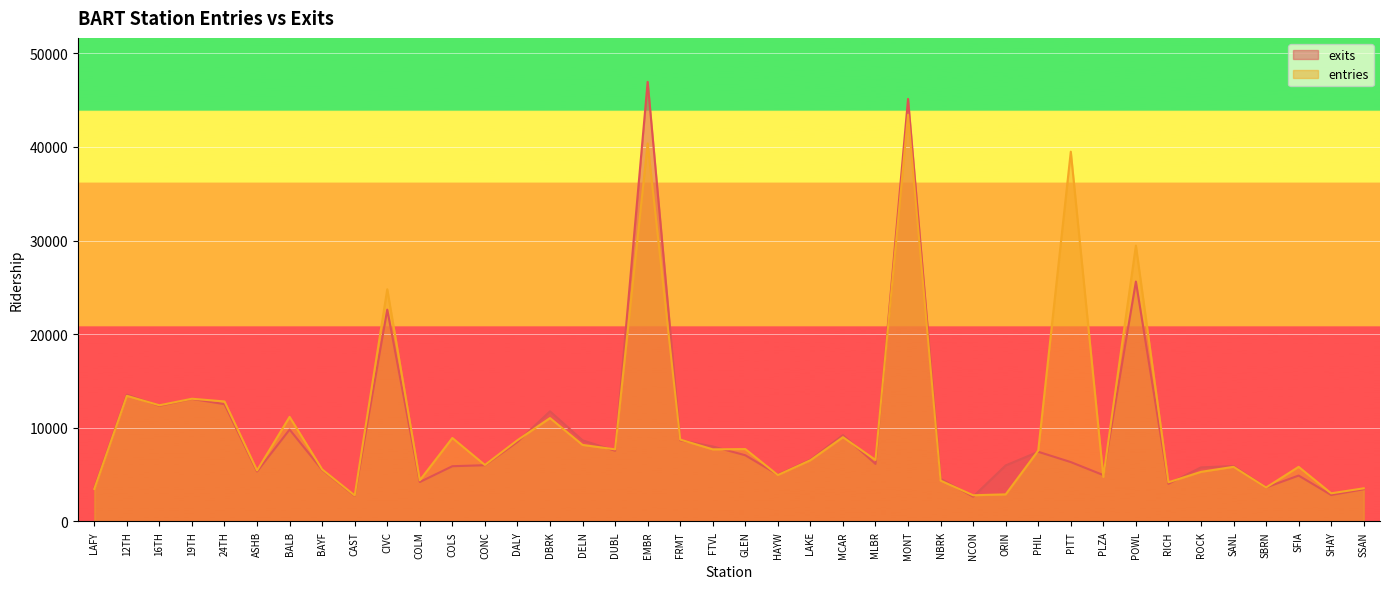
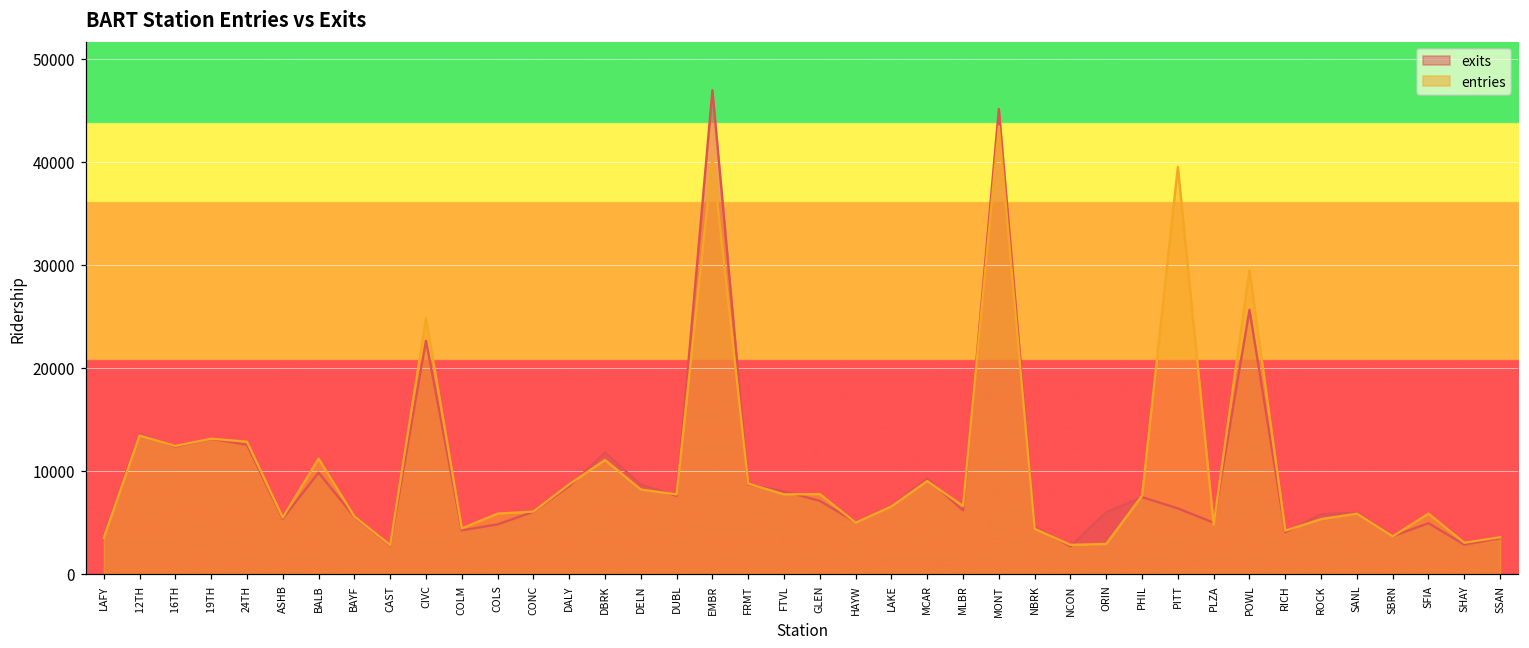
exits, COLS: 6000 -> 5000
entries, COLS: 9000 -> 6000
